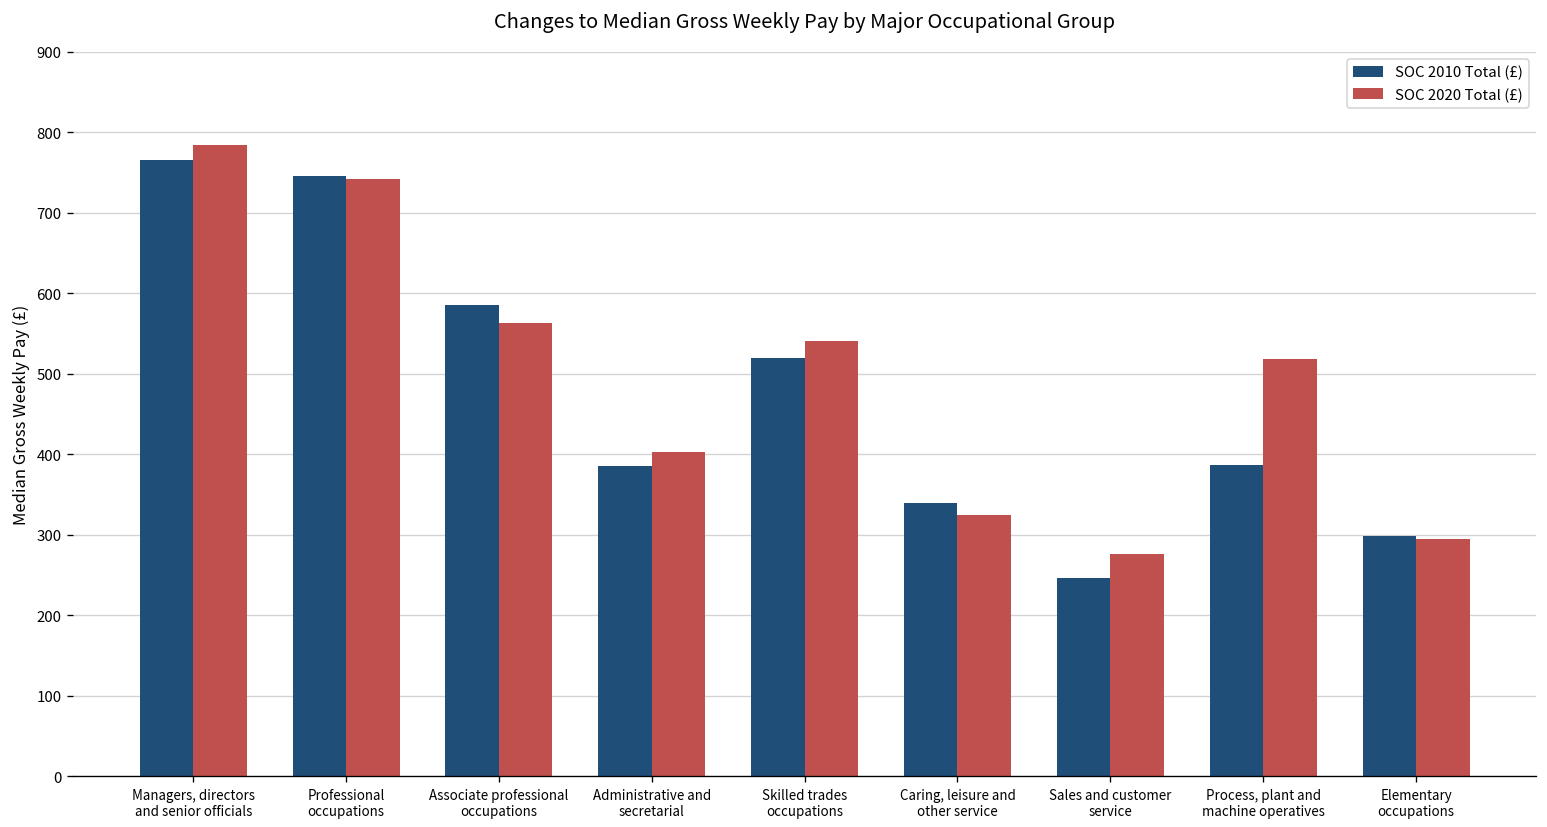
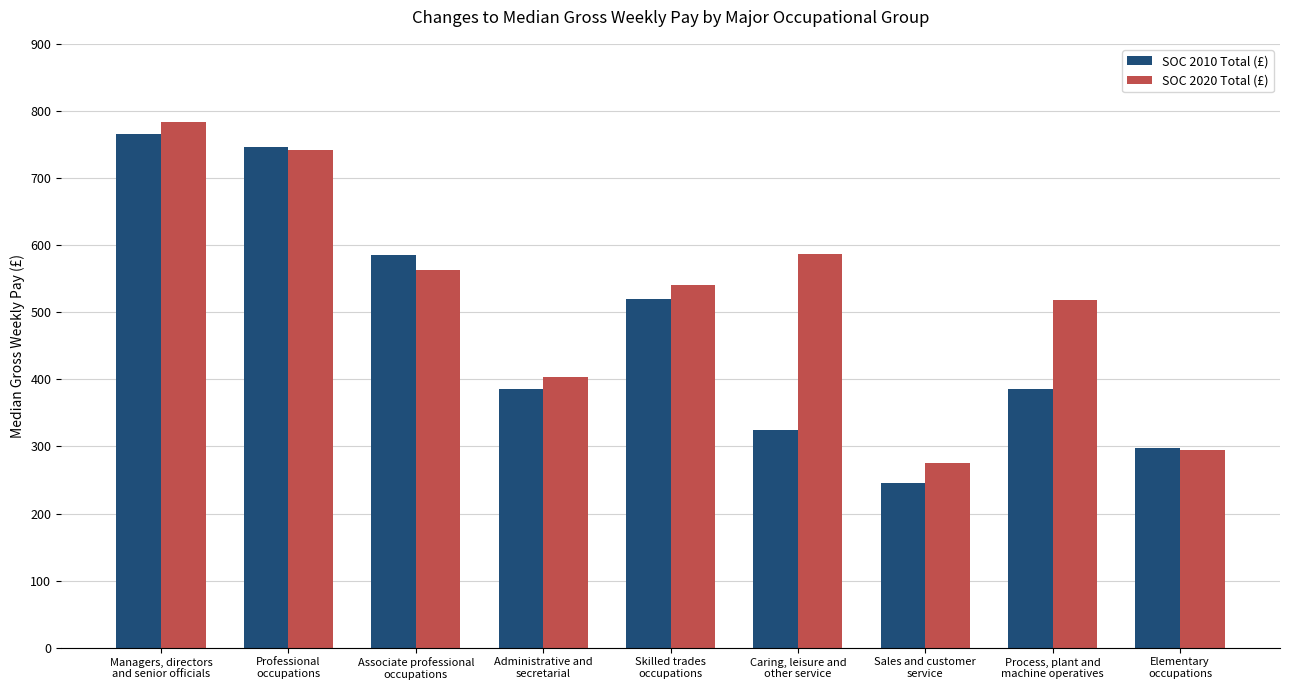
SOC 2010 Total (£), Caring, leisure and other service: 340 -> 330
SOC 2020 Total (£), Caring, leisure and other service: 330 -> 590
